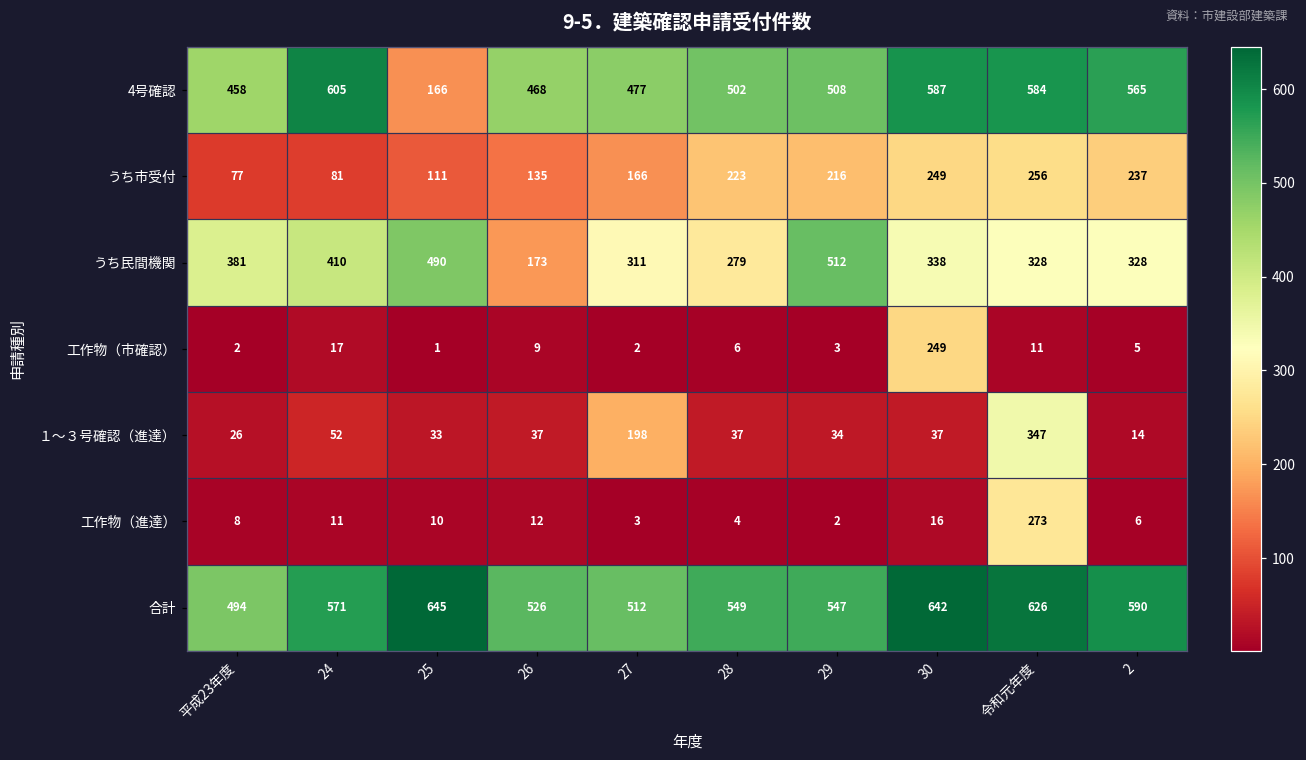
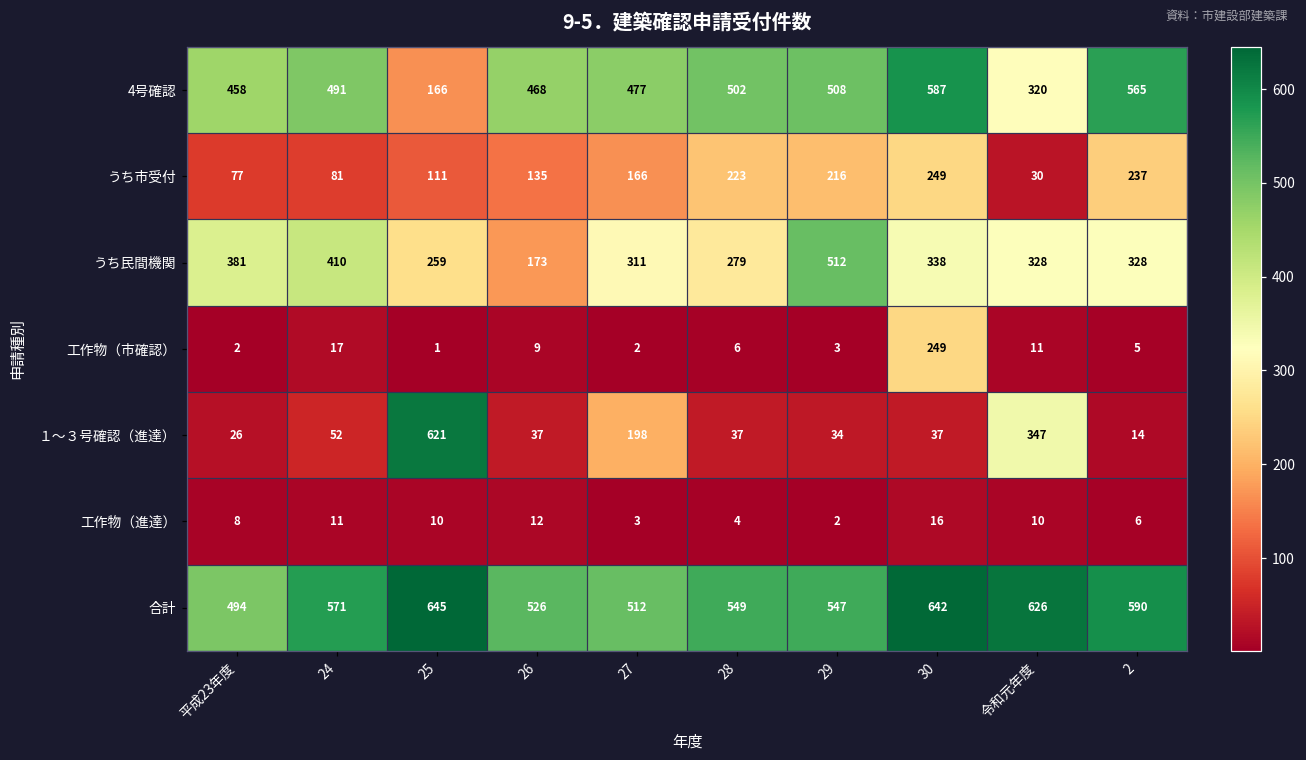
4号確認, 24: 605 -> 491
4号確認, 令和元年度: 584 -> 320
うち市受付, 令和元年度: 256 -> 30
うち民間機関, 25: 490 -> 259
１～３号確認（進達）, 25: 33 -> 621
工作物（進達）, 令和元年度: 273 -> 10
